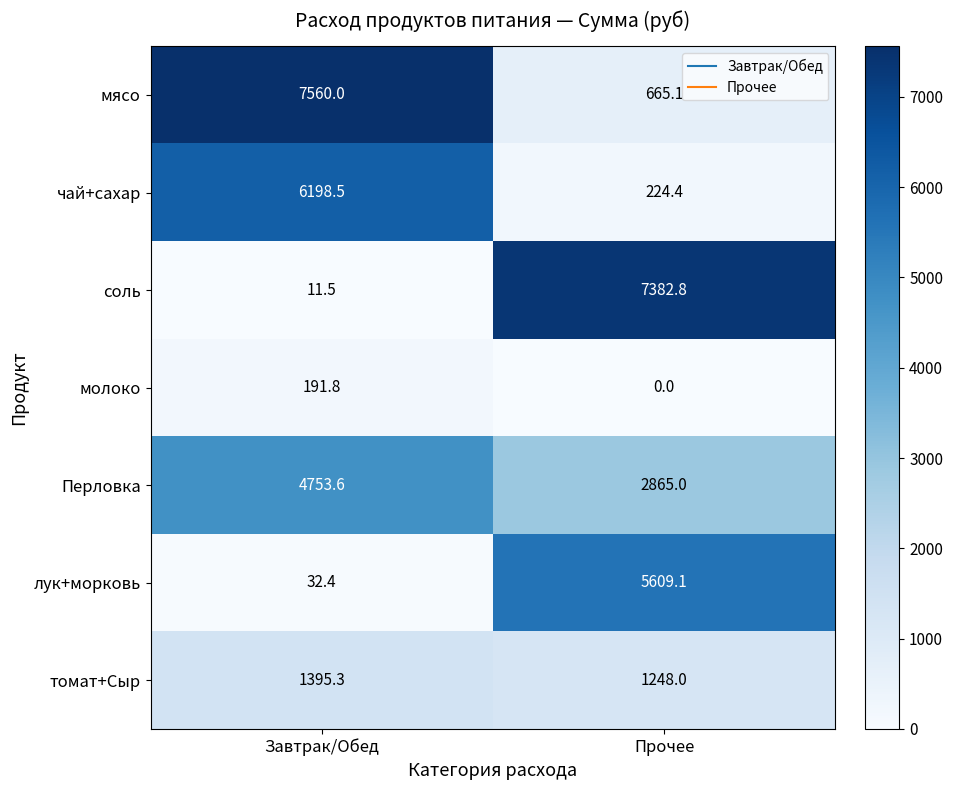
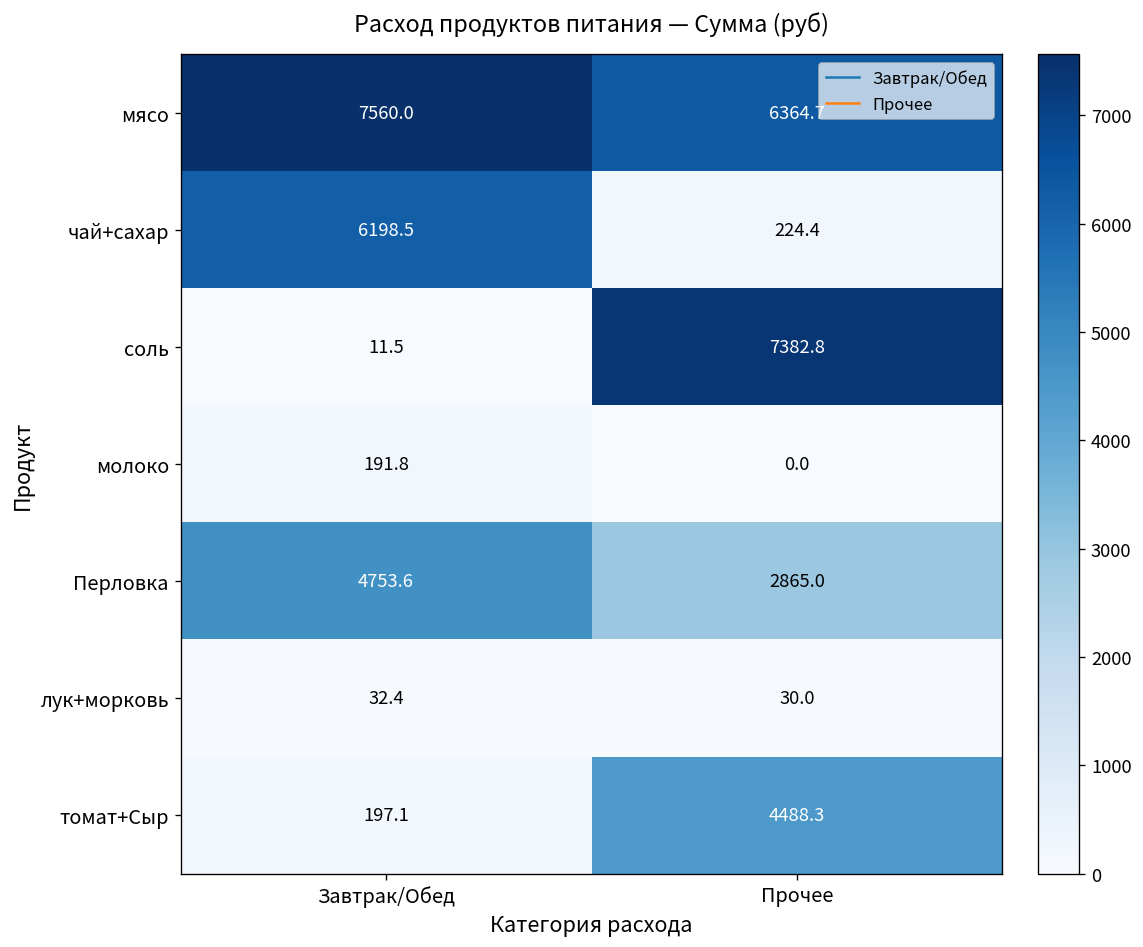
мясо, Прочее: 665.1 -> 6364.7
лук+морковь, Прочее: 5609.1 -> 30.0
томат+Сыр, Завтрак/Обед: 1395.3 -> 197.1
томат+Сыр, Прочее: 1248.0 -> 4488.3
